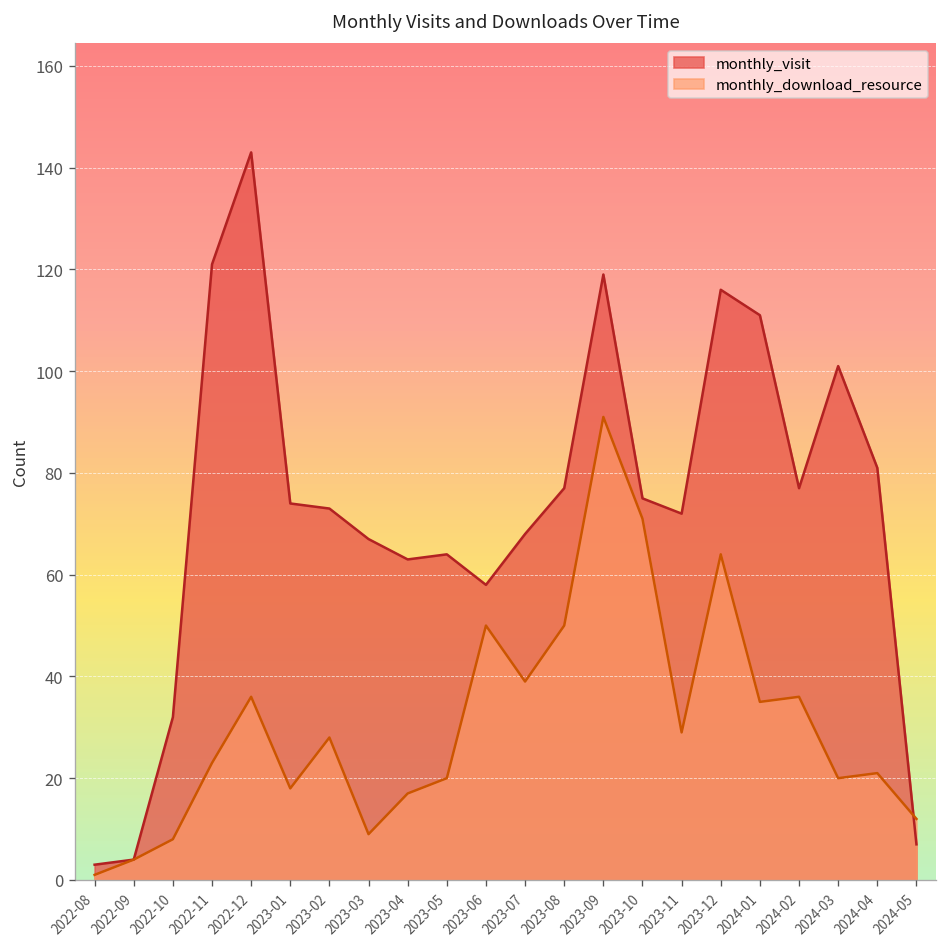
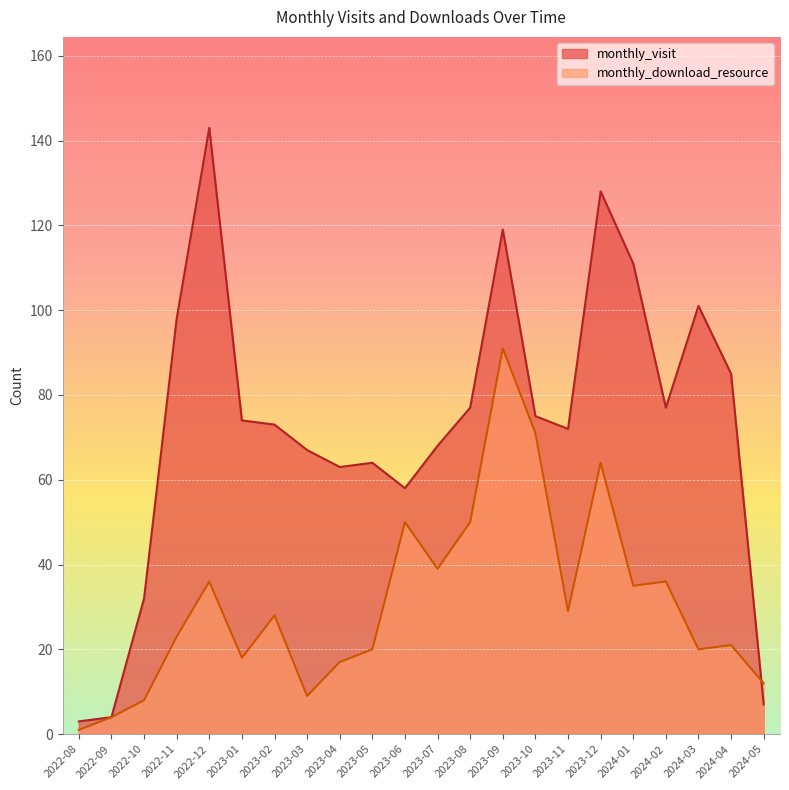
monthly_visit, 2022-11: 121 -> 98
monthly_visit, 2023-12: 116 -> 128
monthly_visit, 2024-04: 81 -> 85
